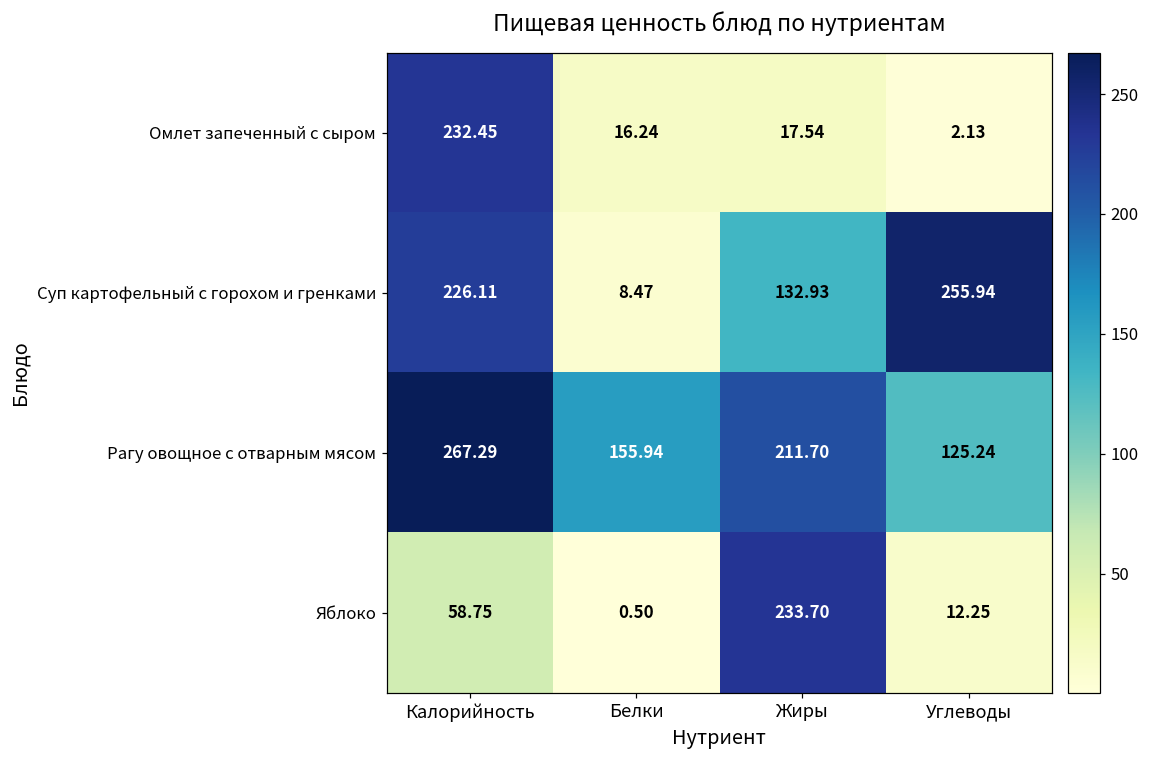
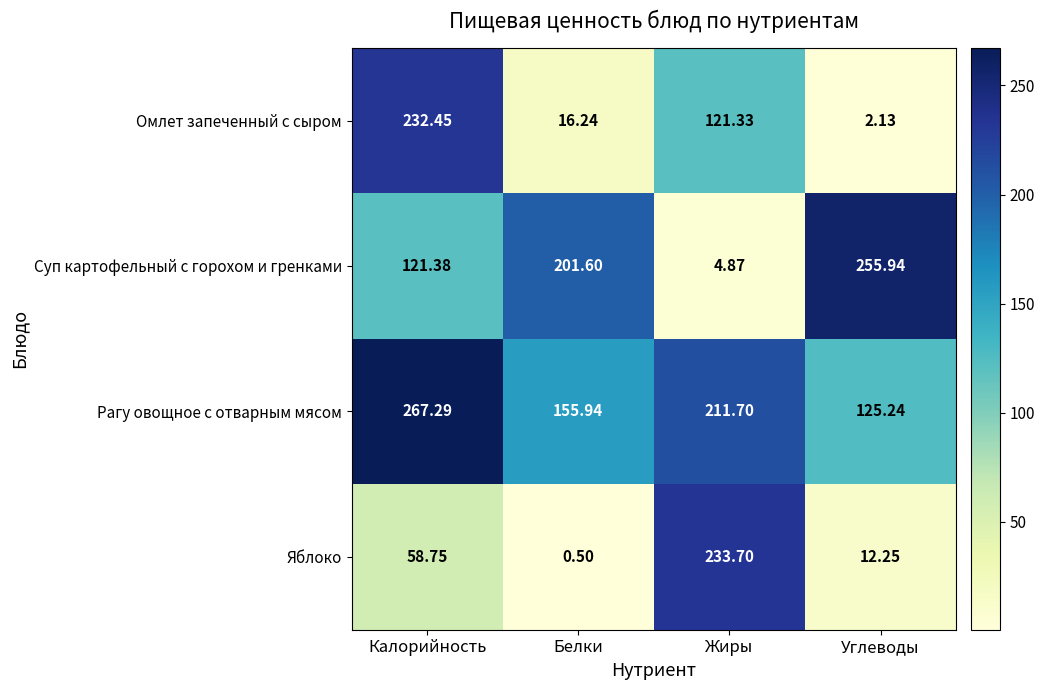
Омлет запеченный с сыром, Жиры: 17.54 -> 121.33
Суп картофельный с горохом и гренками, Калорийность: 226.11 -> 121.38
Суп картофельный с горохом и гренками, Белки: 8.47 -> 201.60
Суп картофельный с горохом и гренками, Жиры: 132.93 -> 4.87
